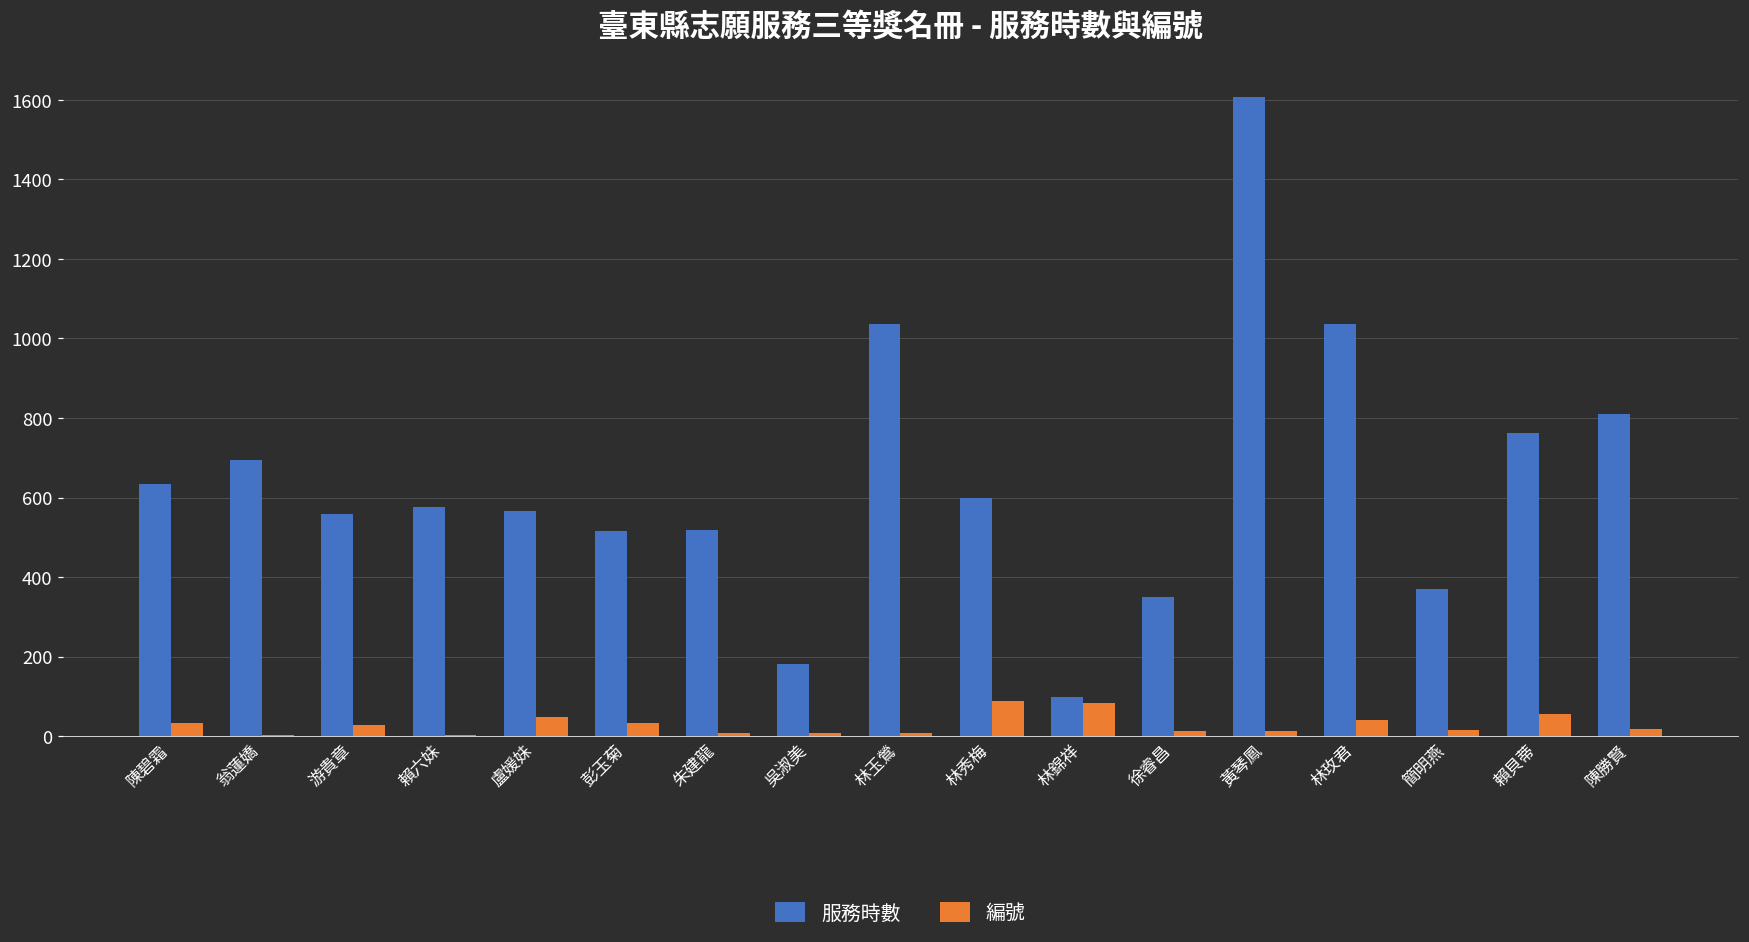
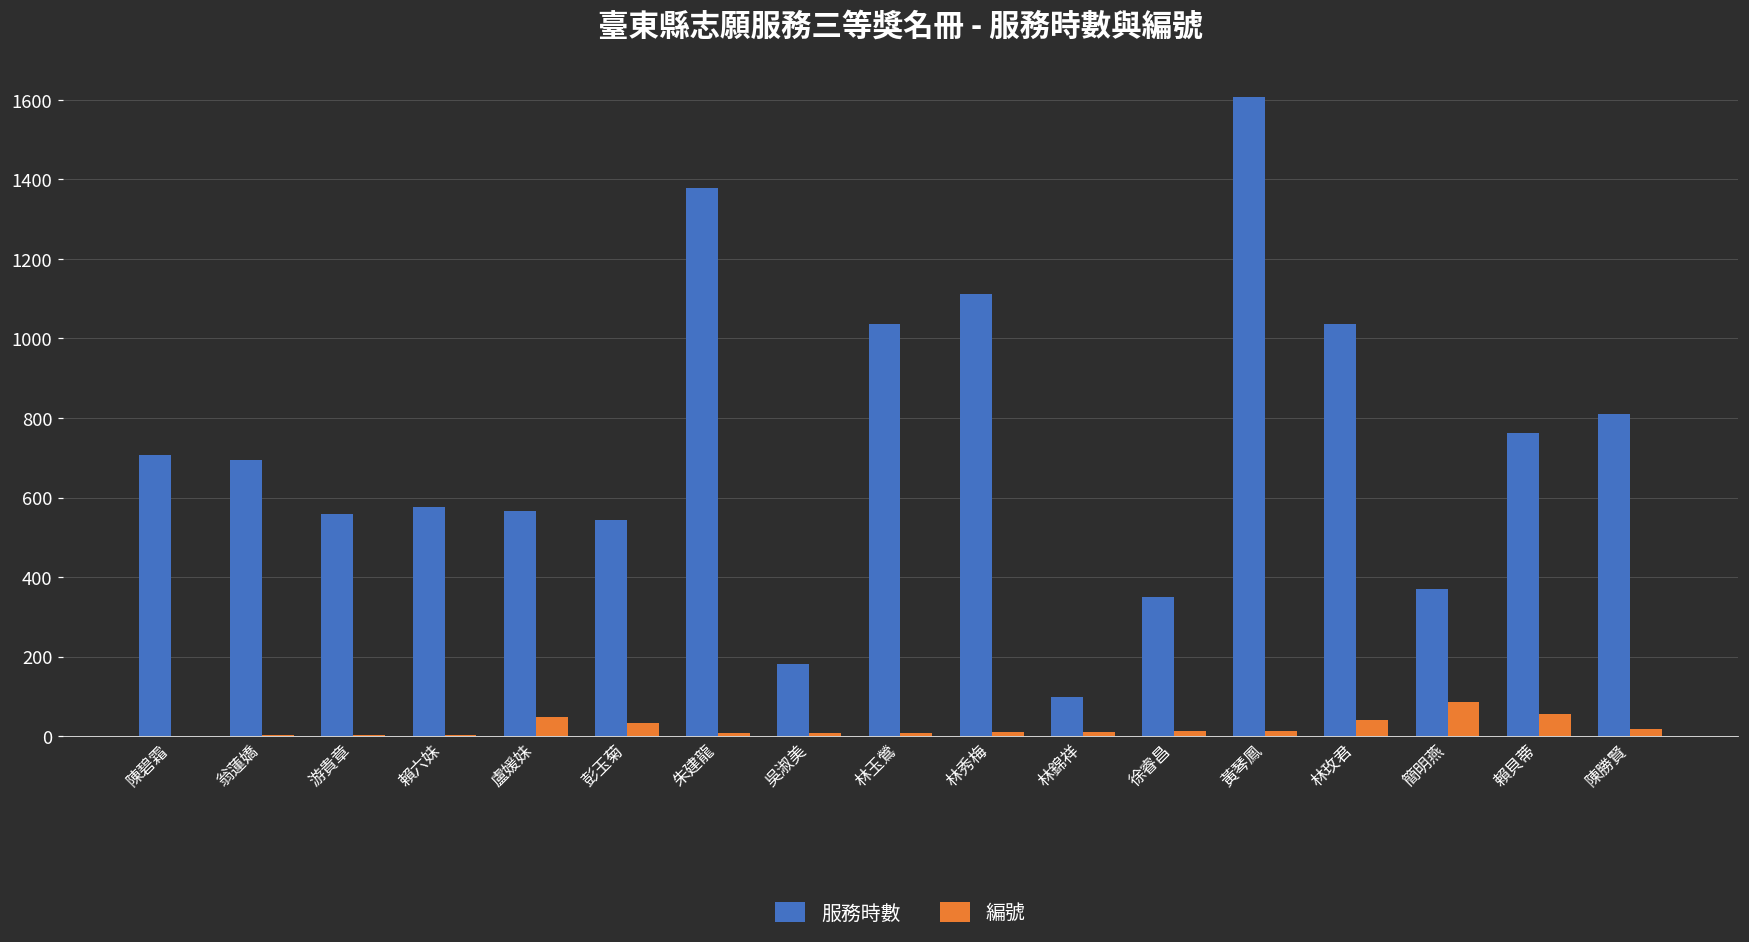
服務時數, 陳碧霜: 640 -> 710
編號, 陳碧霜: 30 -> 0
編號, 游貴章: 30 -> 0
服務時數, 彭玉菊: 520 -> 540
服務時數, 朱建龍: 520 -> 1380
服務時數, 林秀梅: 600 -> 1110
編號, 林秀梅: 90 -> 10
編號, 林錦祥: 80 -> 10
編號, 簡明燕: 20 -> 90
